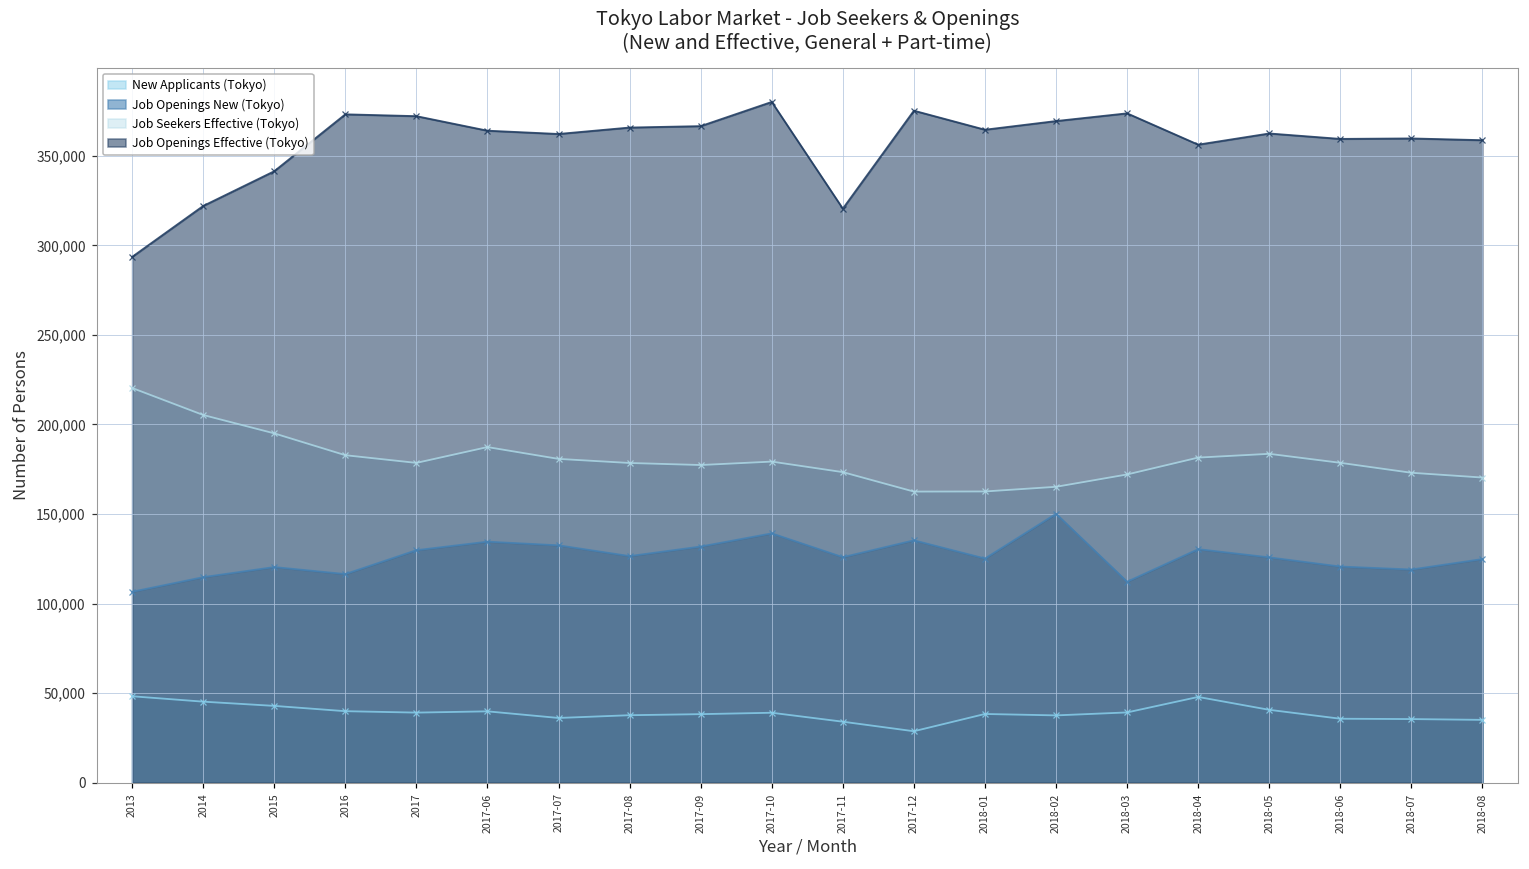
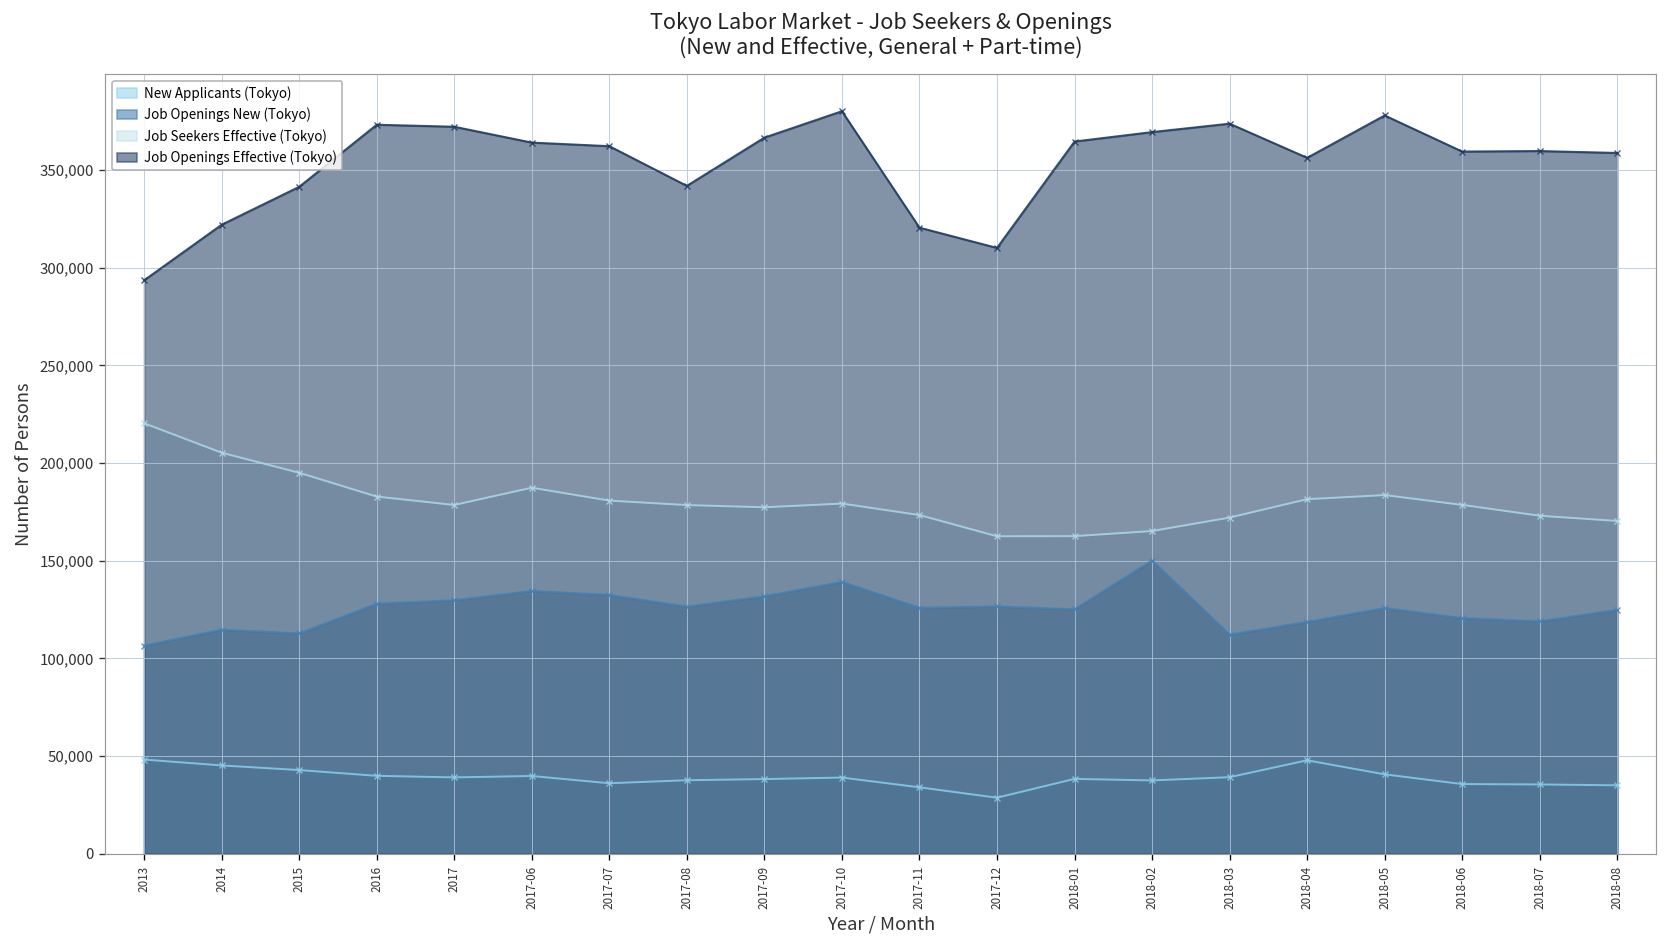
Job Openings New (Tokyo), 2015: 120,000 -> 113,000
Job Openings New (Tokyo), 2016: 116,000 -> 128,000
Job Openings Effective (Tokyo), 2017-08: 366,000 -> 342,000
Job Openings New (Tokyo), 2017-12: 135,000 -> 127,000
Job Openings Effective (Tokyo), 2017-12: 375,000 -> 310,000
Job Openings New (Tokyo), 2018-04: 130,000 -> 119,000
Job Openings Effective (Tokyo), 2018-05: 363,000 -> 378,000
